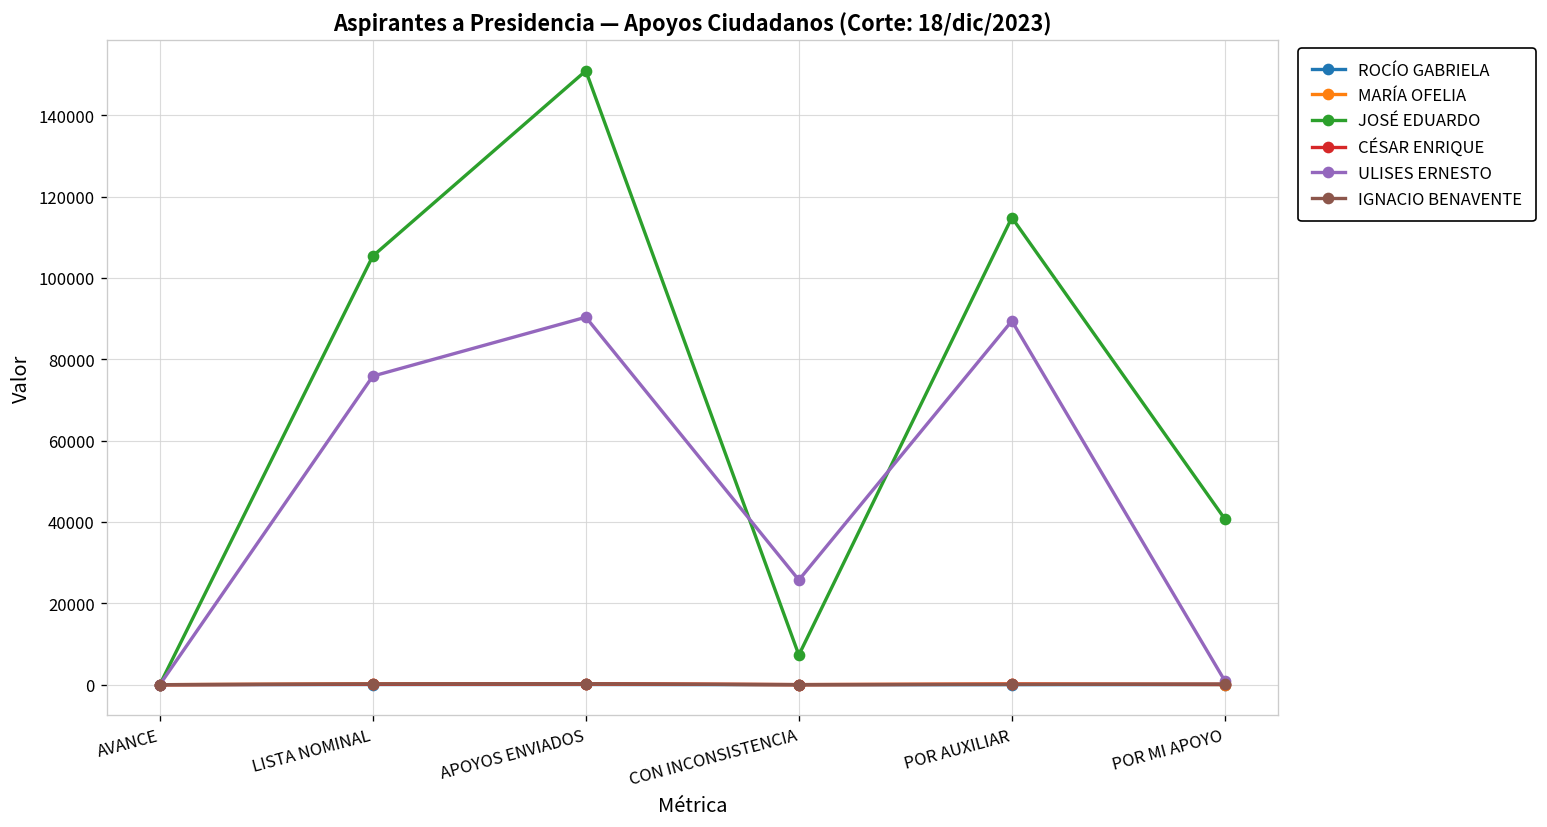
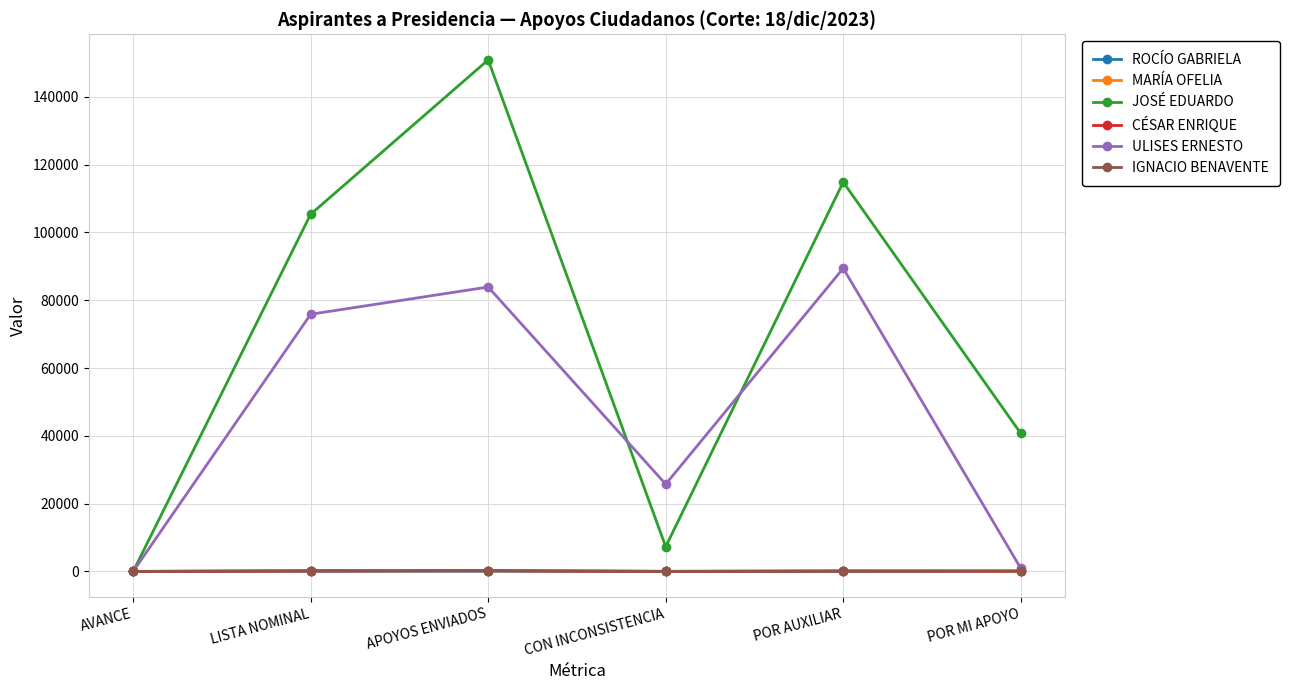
ULISES ERNESTO, APOYOS ENVIADOS: 90000 -> 84000
